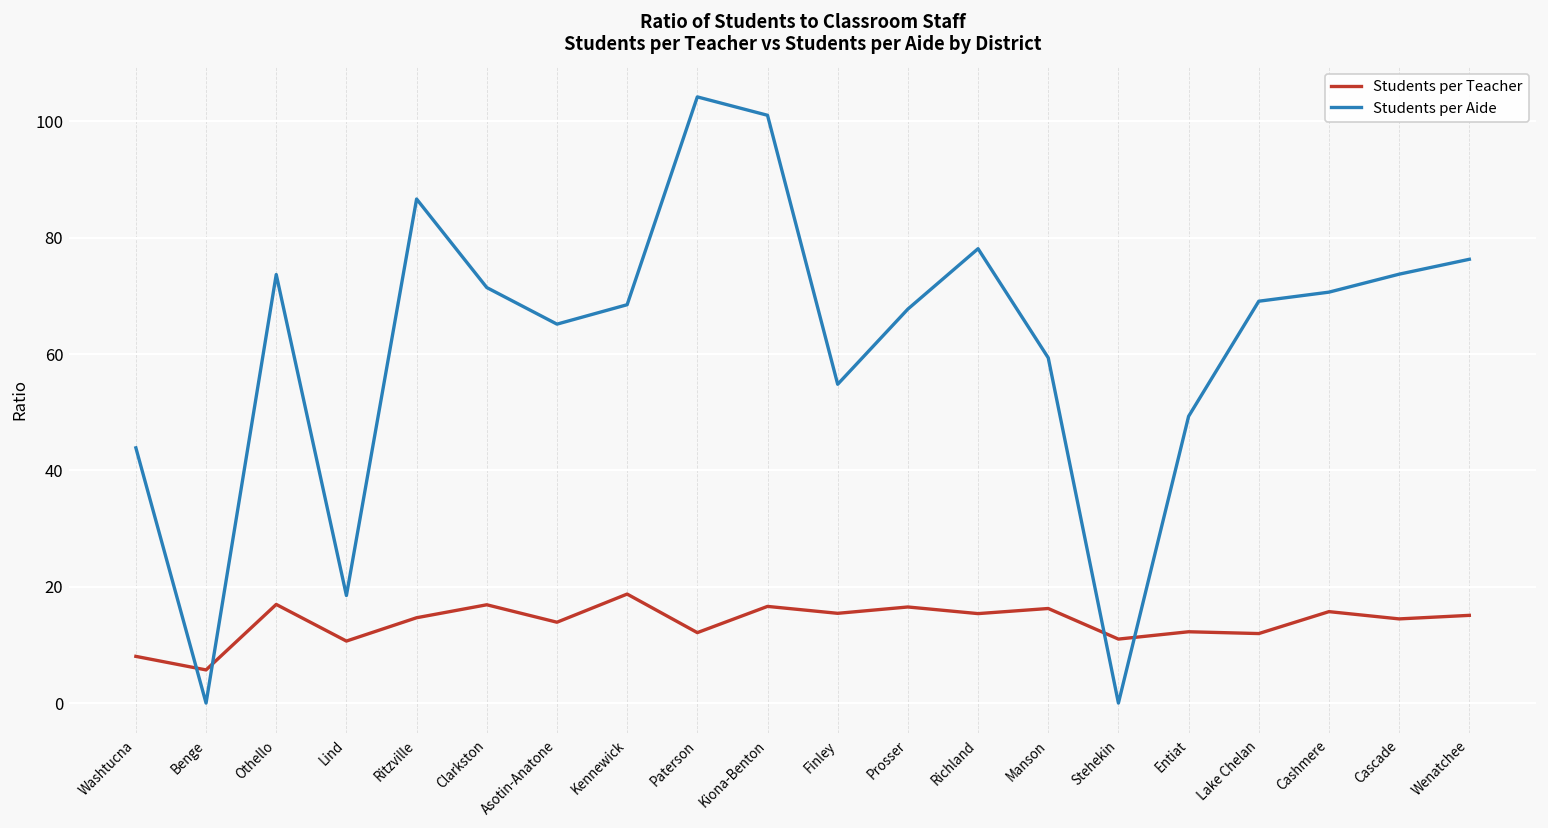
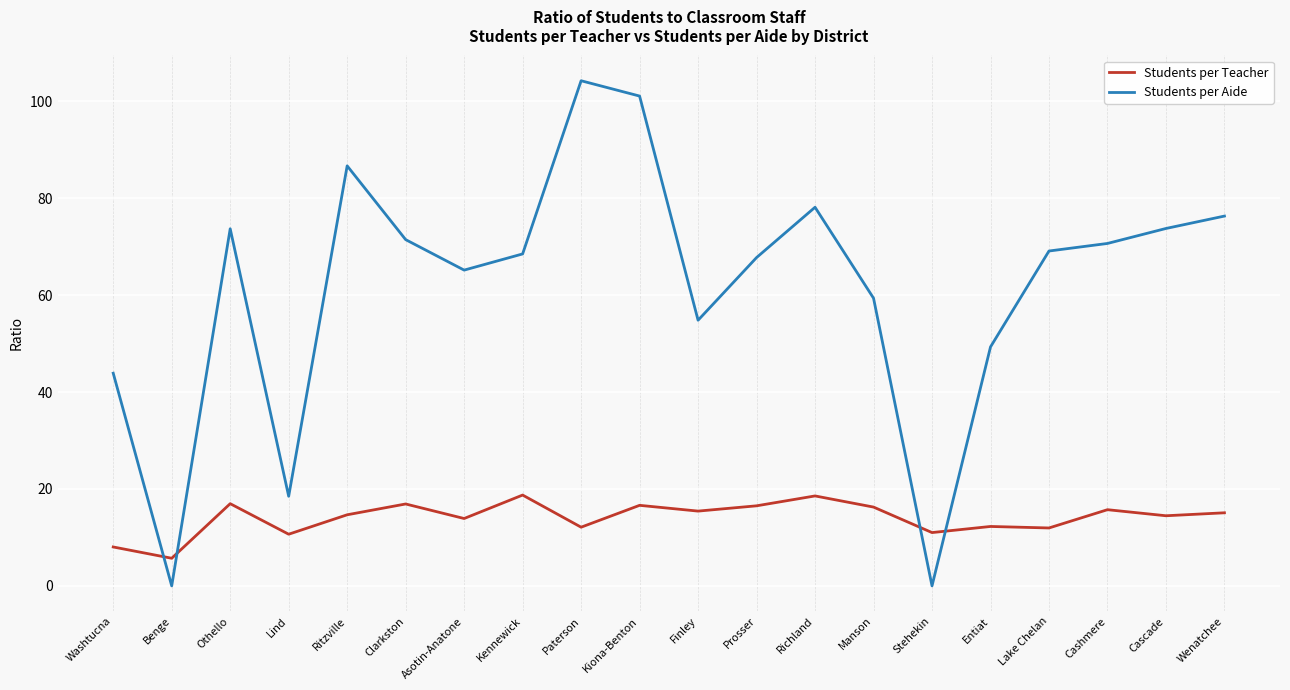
Students per Teacher, Richland: 15 -> 19
